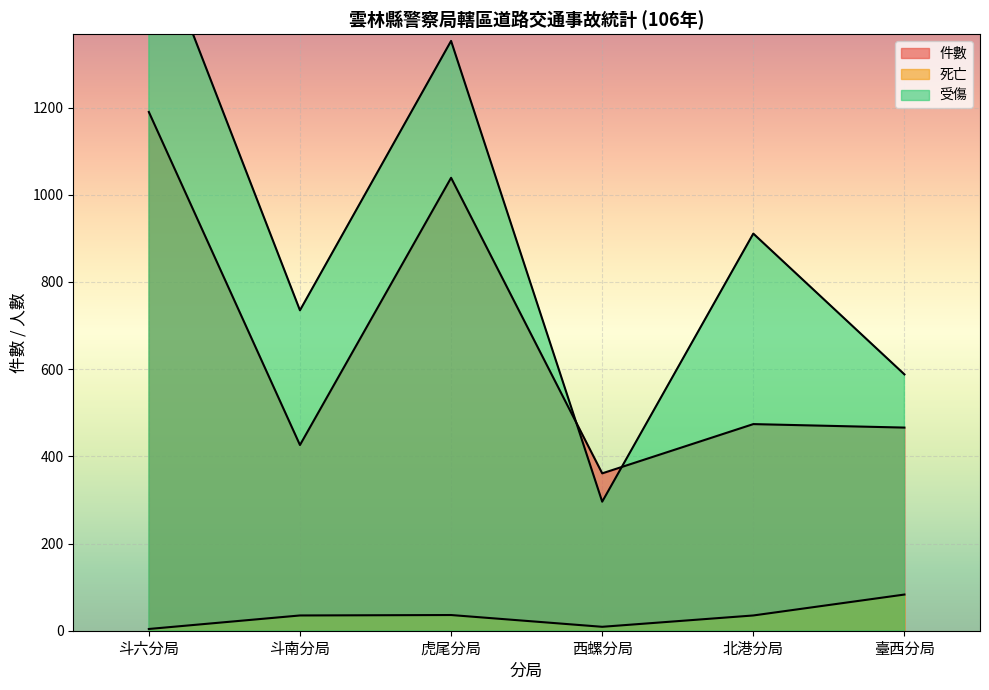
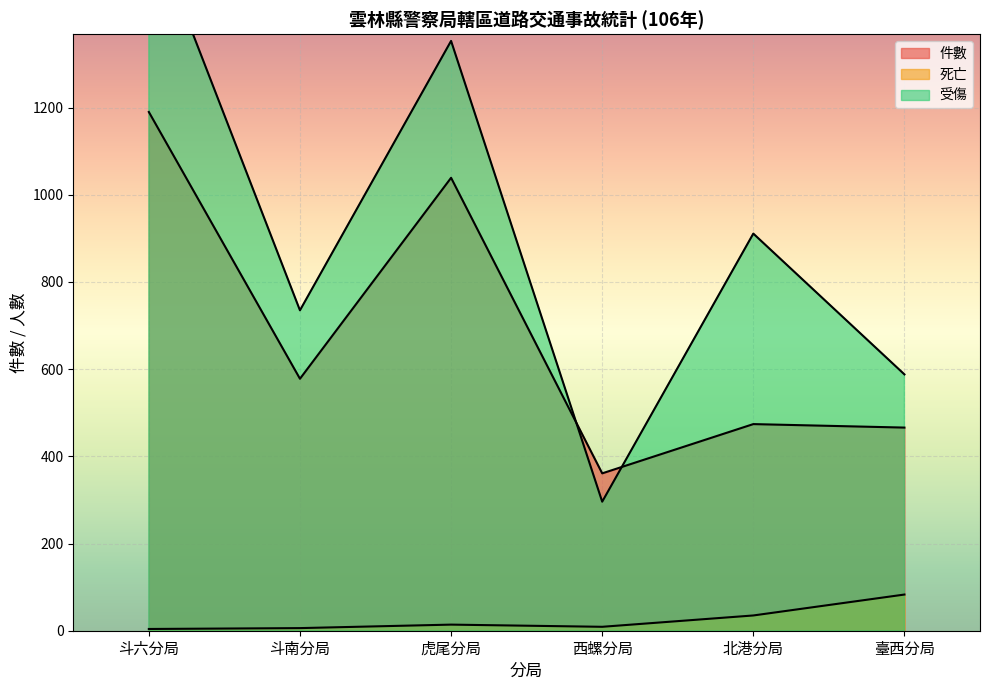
件數, 斗南分局: 430 -> 580
死亡, 斗南分局: 40 -> 10
死亡, 虎尾分局: 40 -> 10
